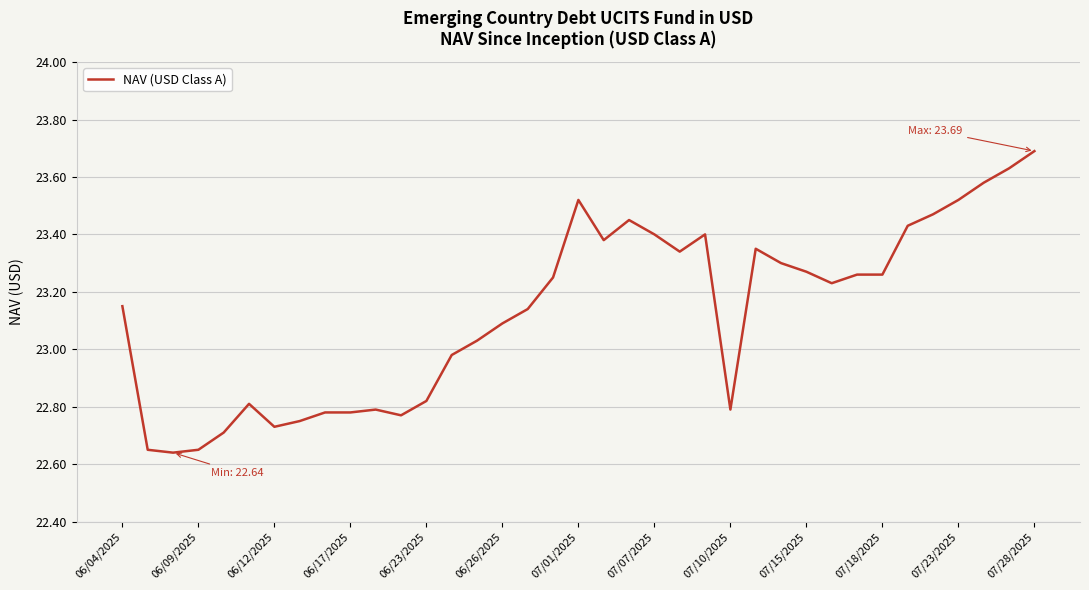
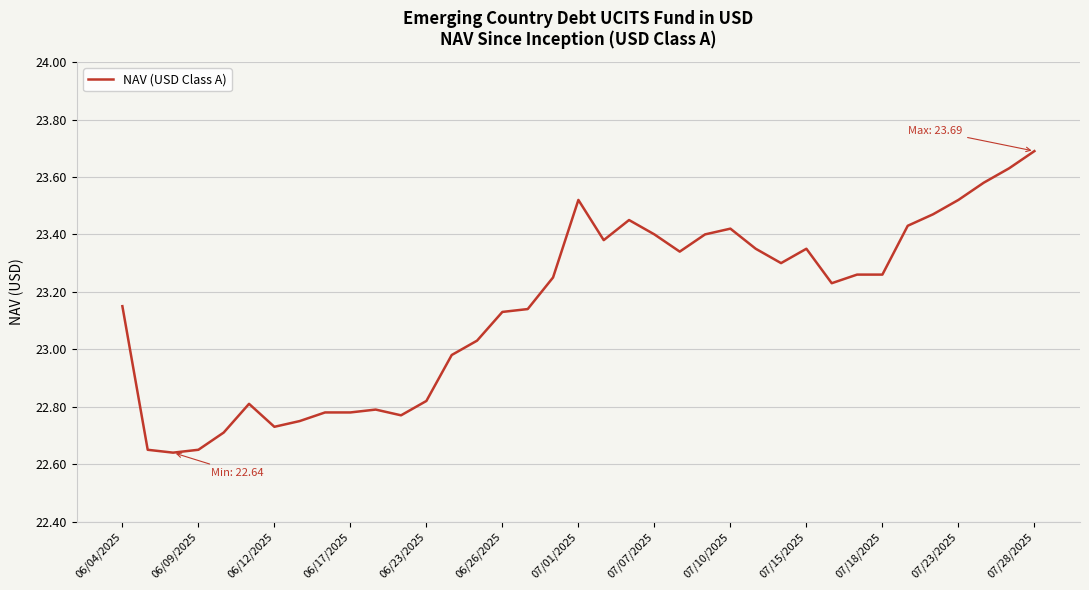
06/26/2025: 23.09 -> 23.13
07/10/2025: 22.79 -> 23.42
07/15/2025: 23.27 -> 23.35
